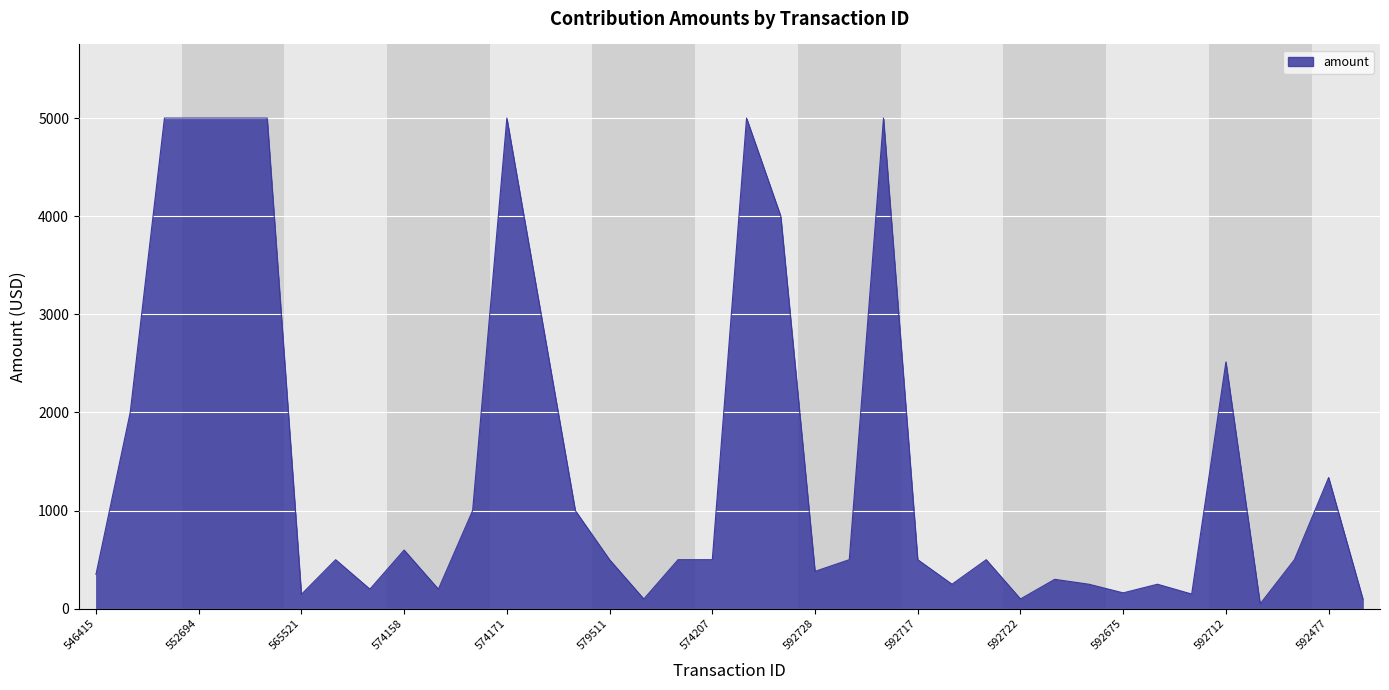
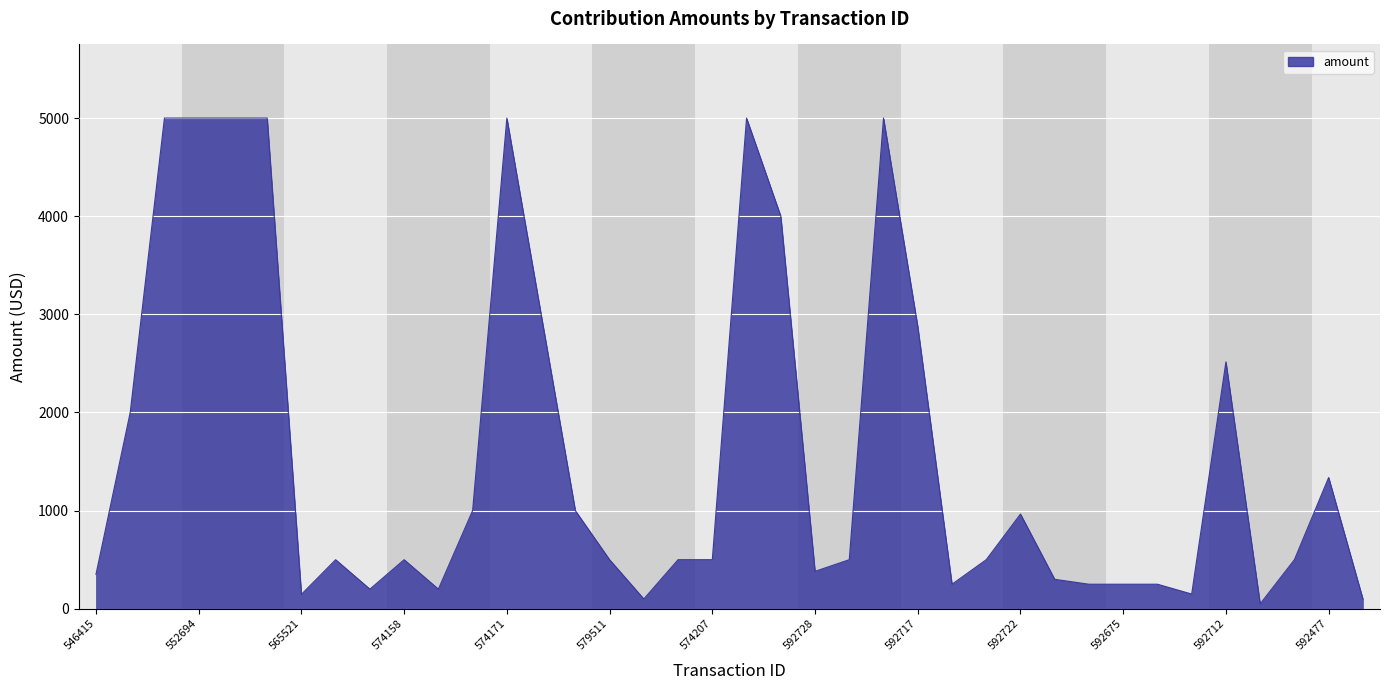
574158: 600 -> 500
592717: 500 -> 2900
592722: 100 -> 1000
592675: 200 -> 300
